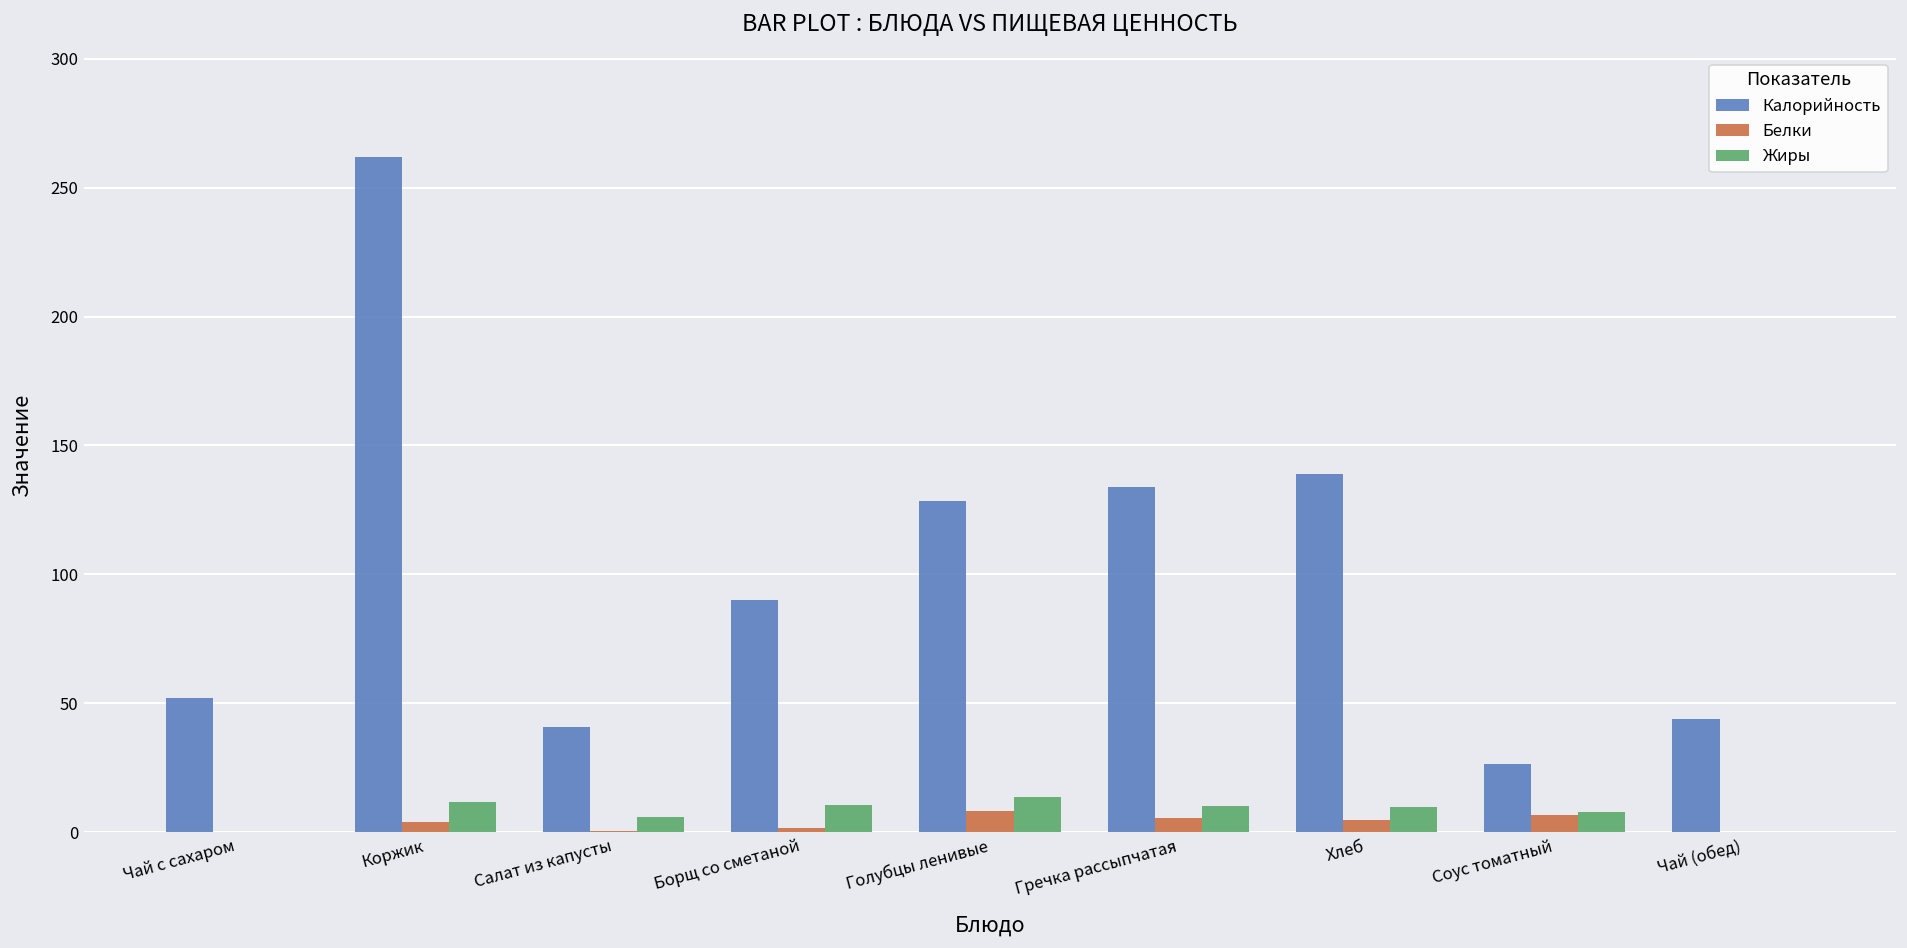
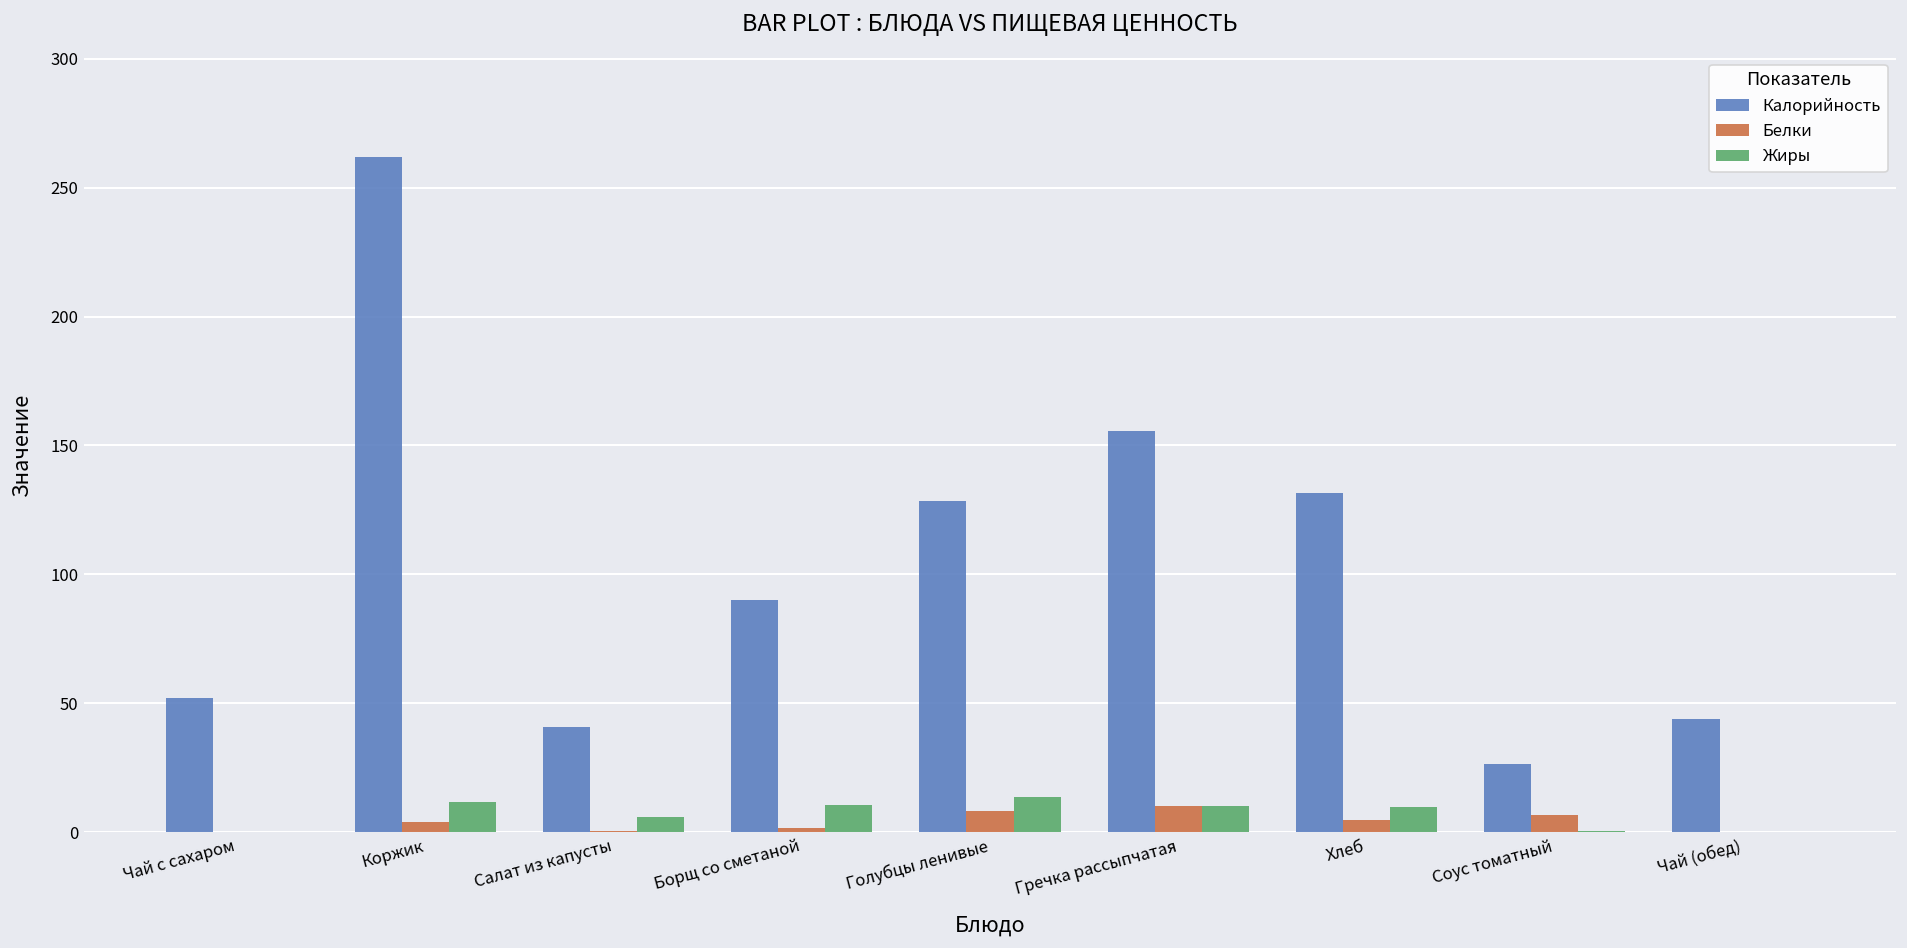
Калорийность, Гречка рассыпчатая: 134 -> 156
Белки, Гречка рассыпчатая: 6 -> 10
Калорийность, Хлеб: 139 -> 131
Жиры, Соус томатный: 8 -> 1
